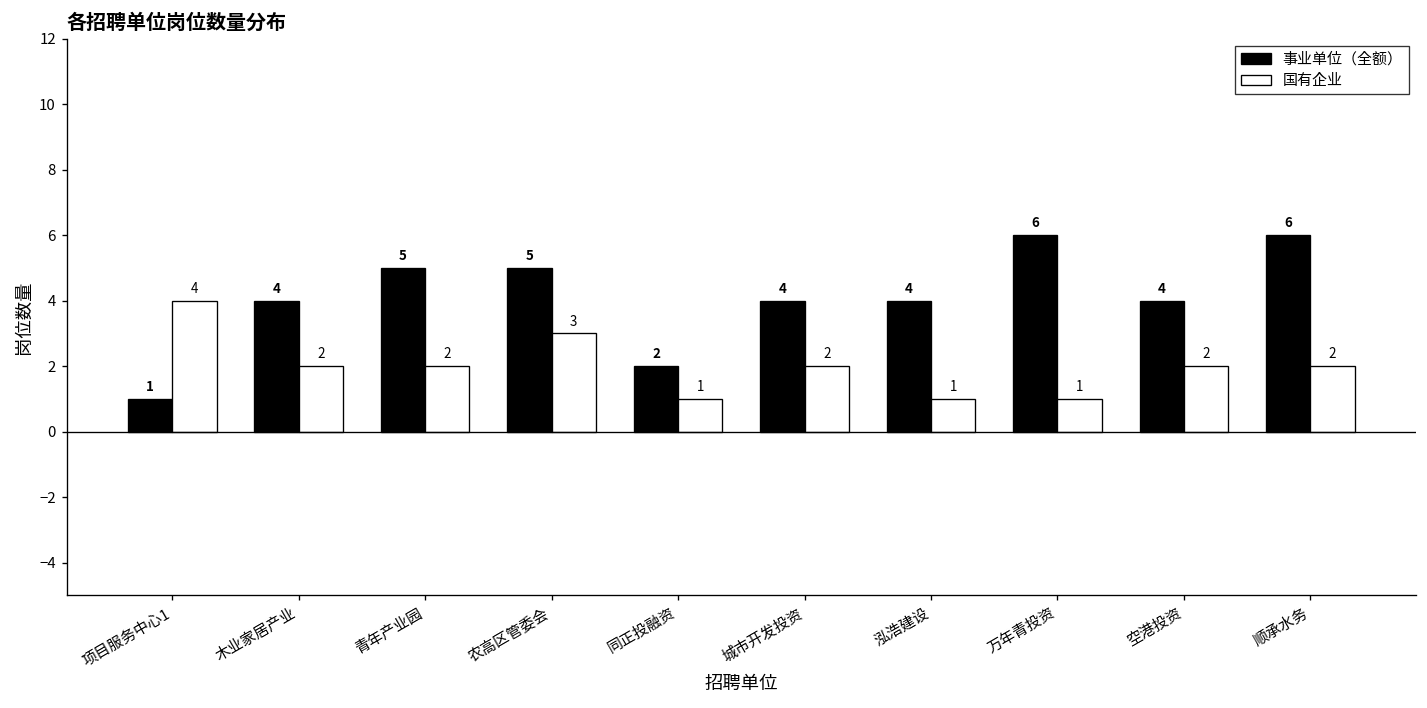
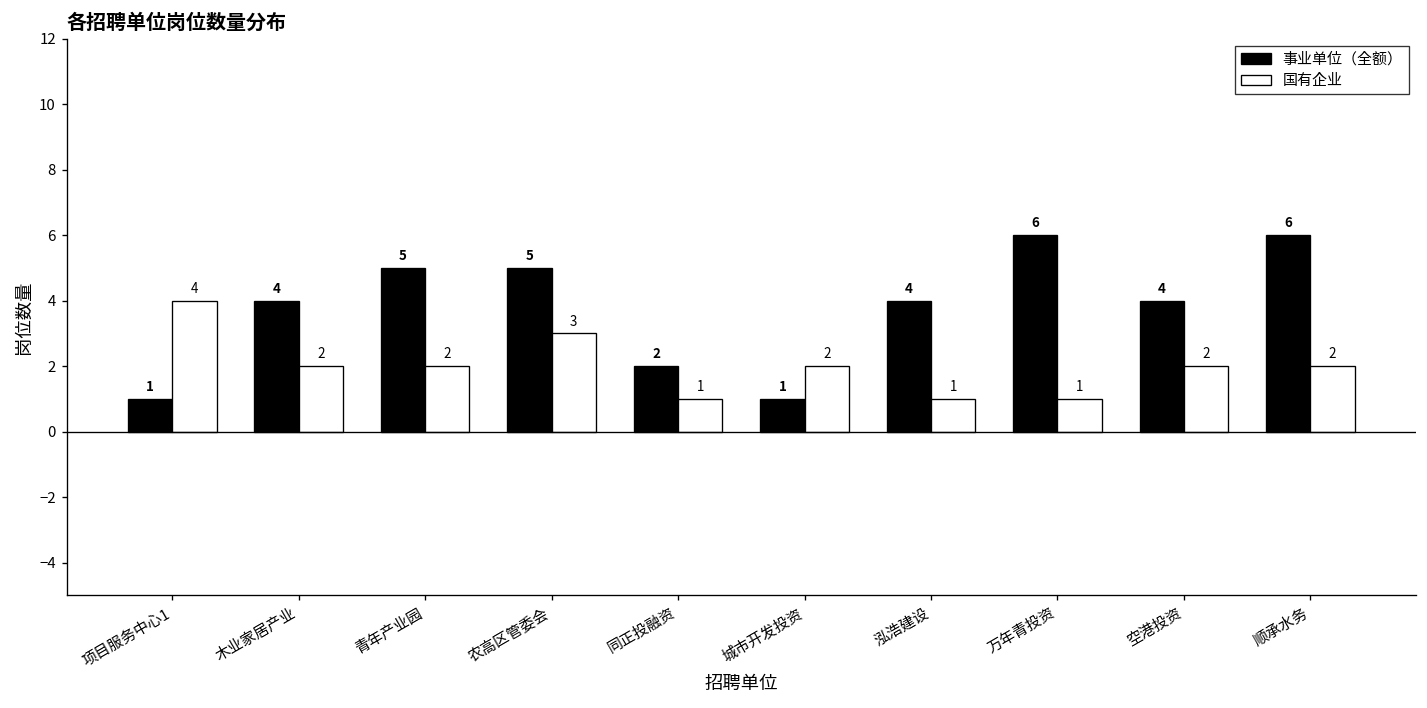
事业单位（全额）, 城市开发投资: 4 -> 1
